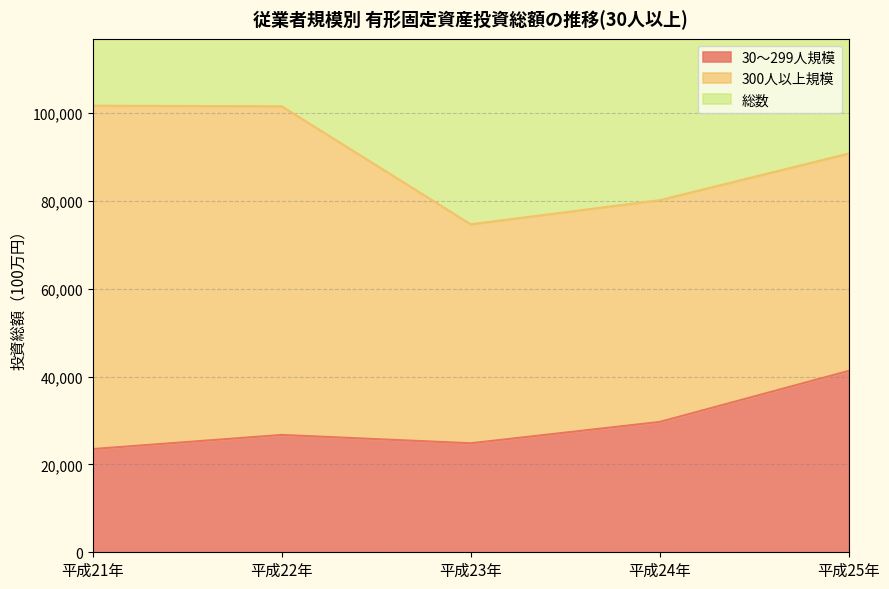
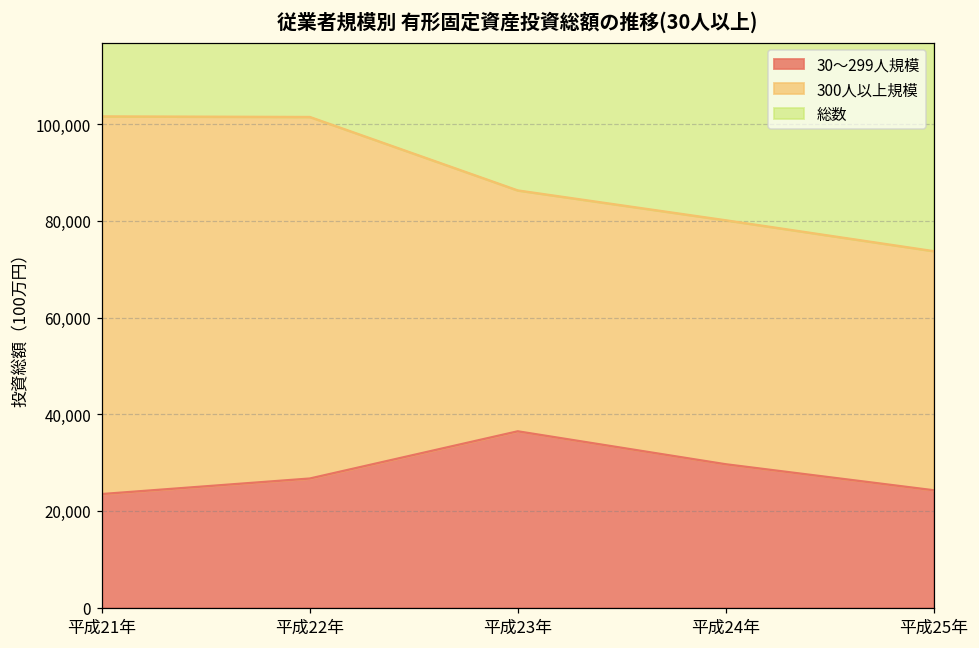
30～299人規模, 平成23年: 25,000 -> 36,000
30～299人規模, 平成25年: 41,000 -> 24,000
